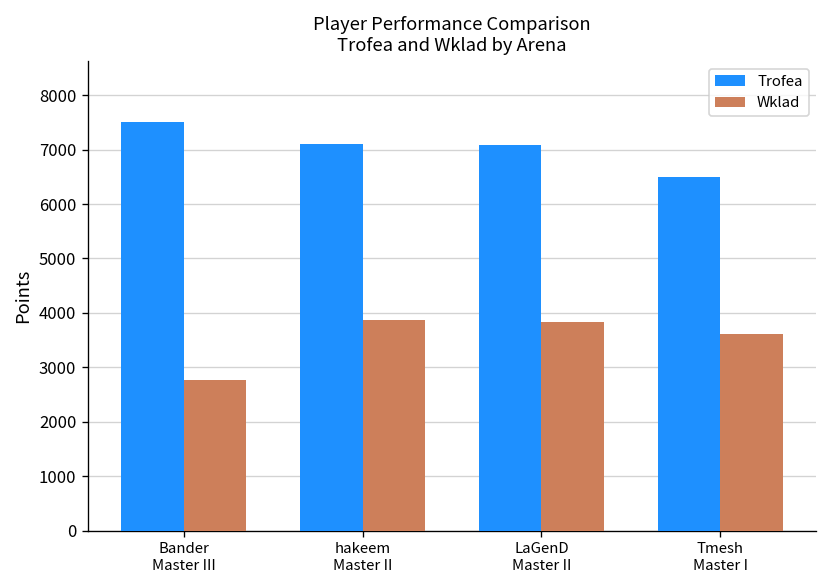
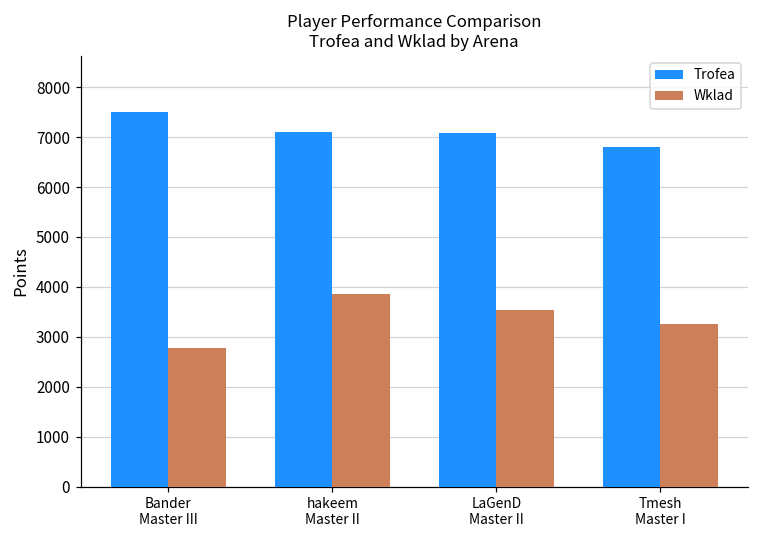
Wklad, LaGenD Master II: 3800 -> 3500
Trofea, Tmesh Master I: 6500 -> 6800
Wklad, Tmesh Master I: 3600 -> 3300
